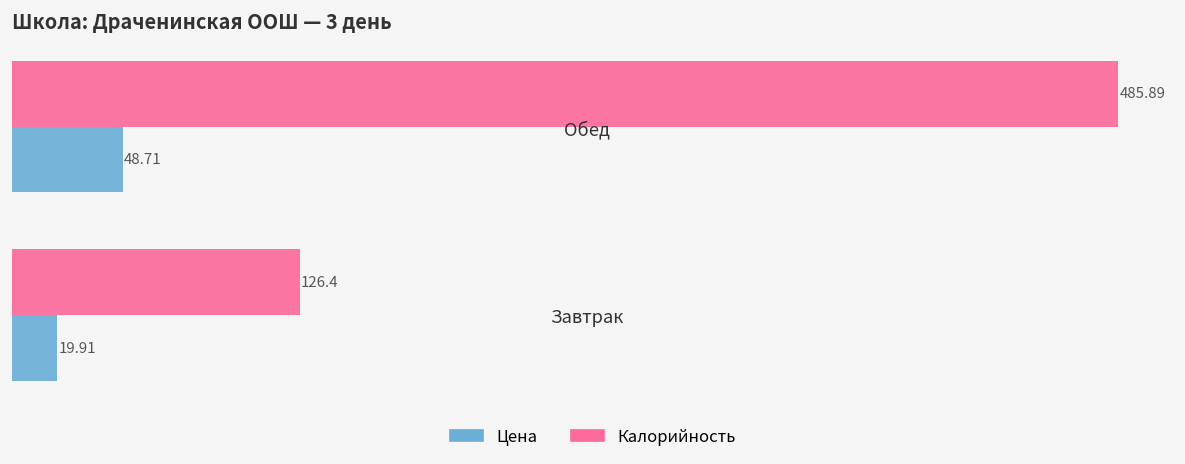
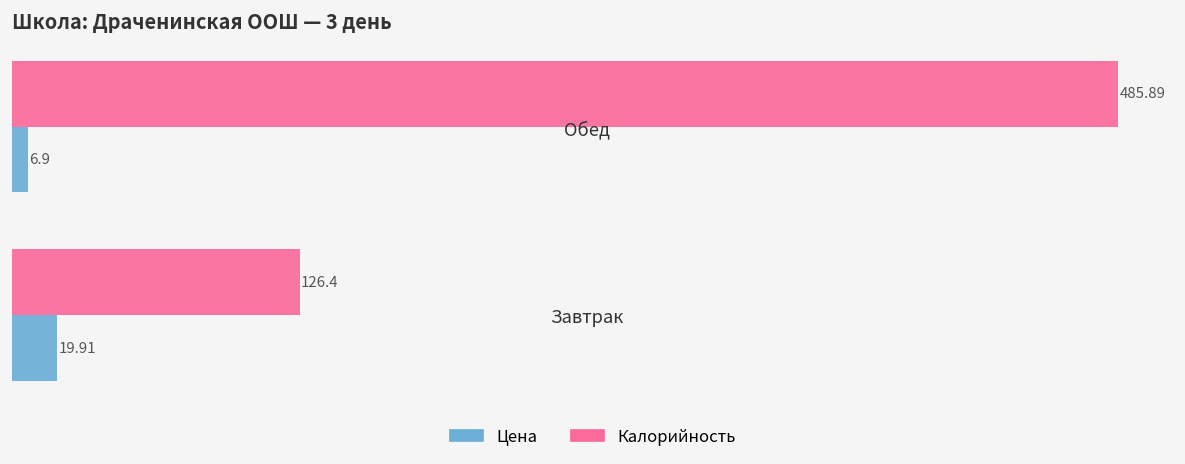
Цена, Обед: 48.71 -> 6.9
